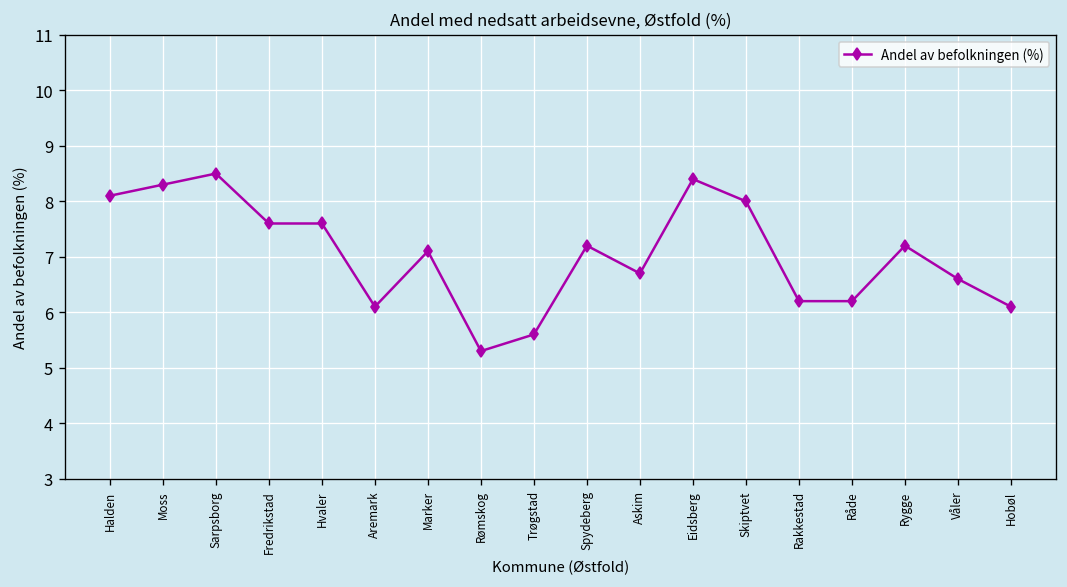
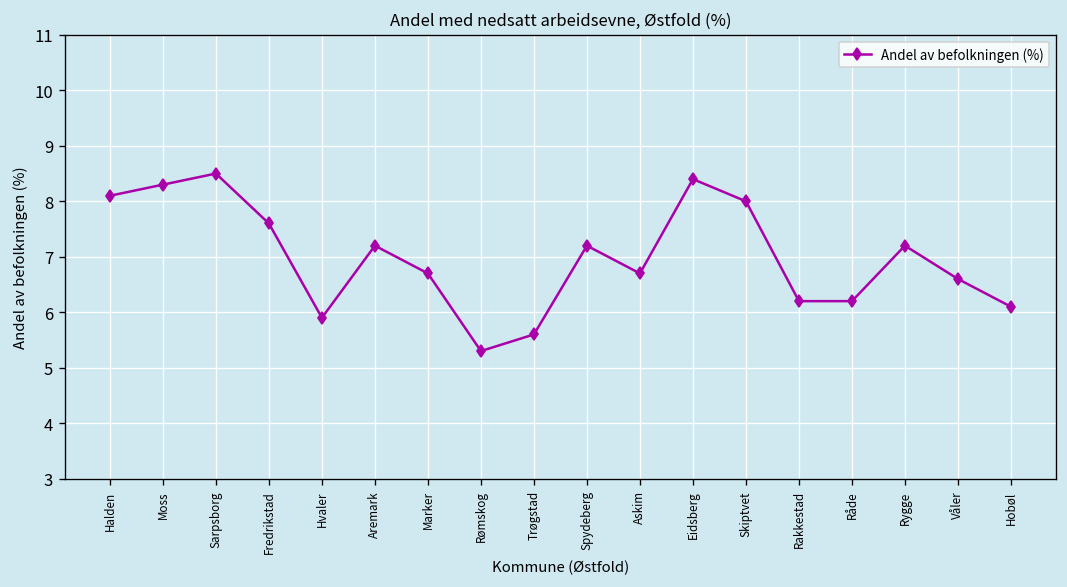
Hvaler: 7.6 -> 5.9
Aremark: 6.1 -> 7.2
Marker: 7.1 -> 6.7
